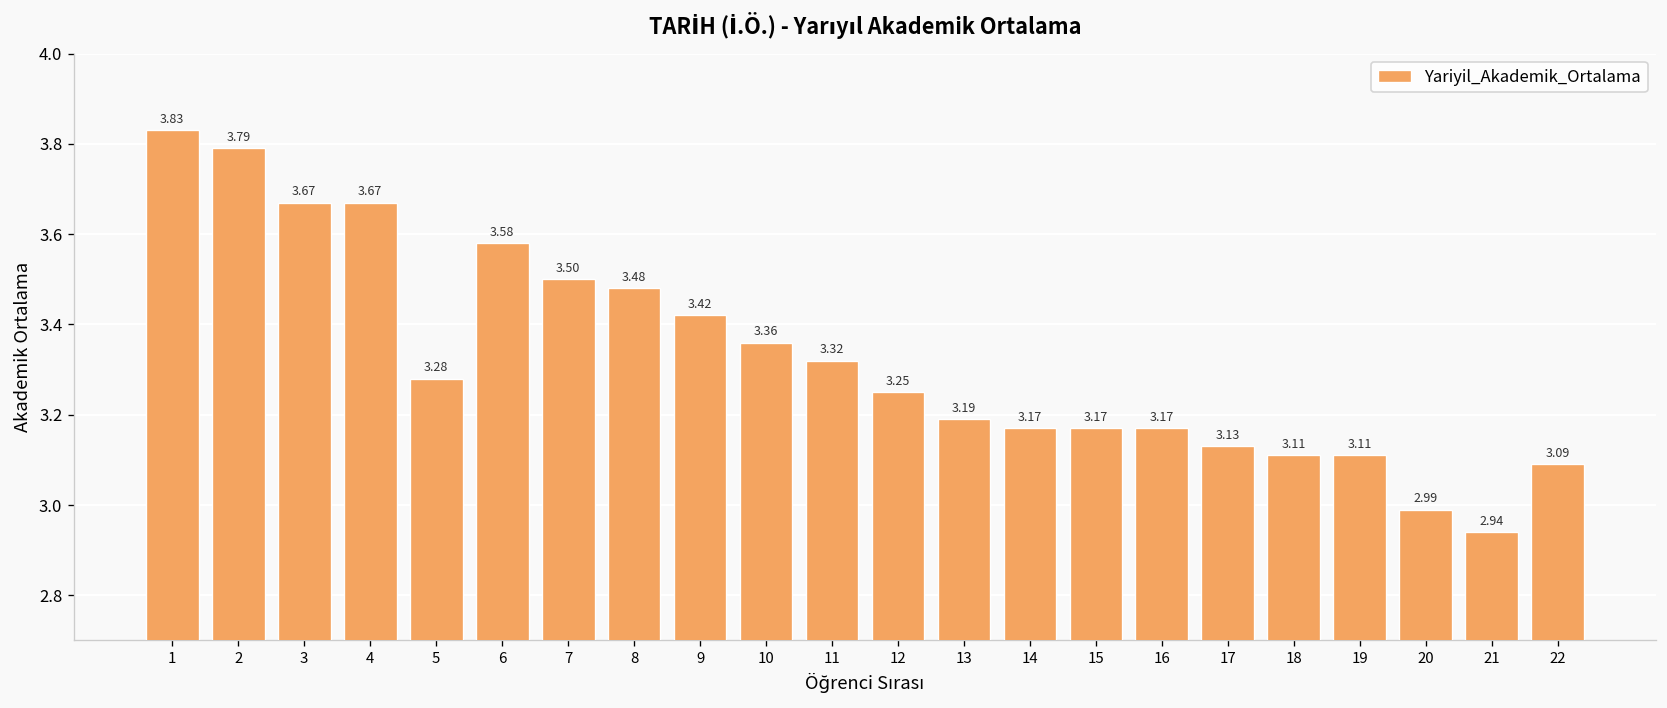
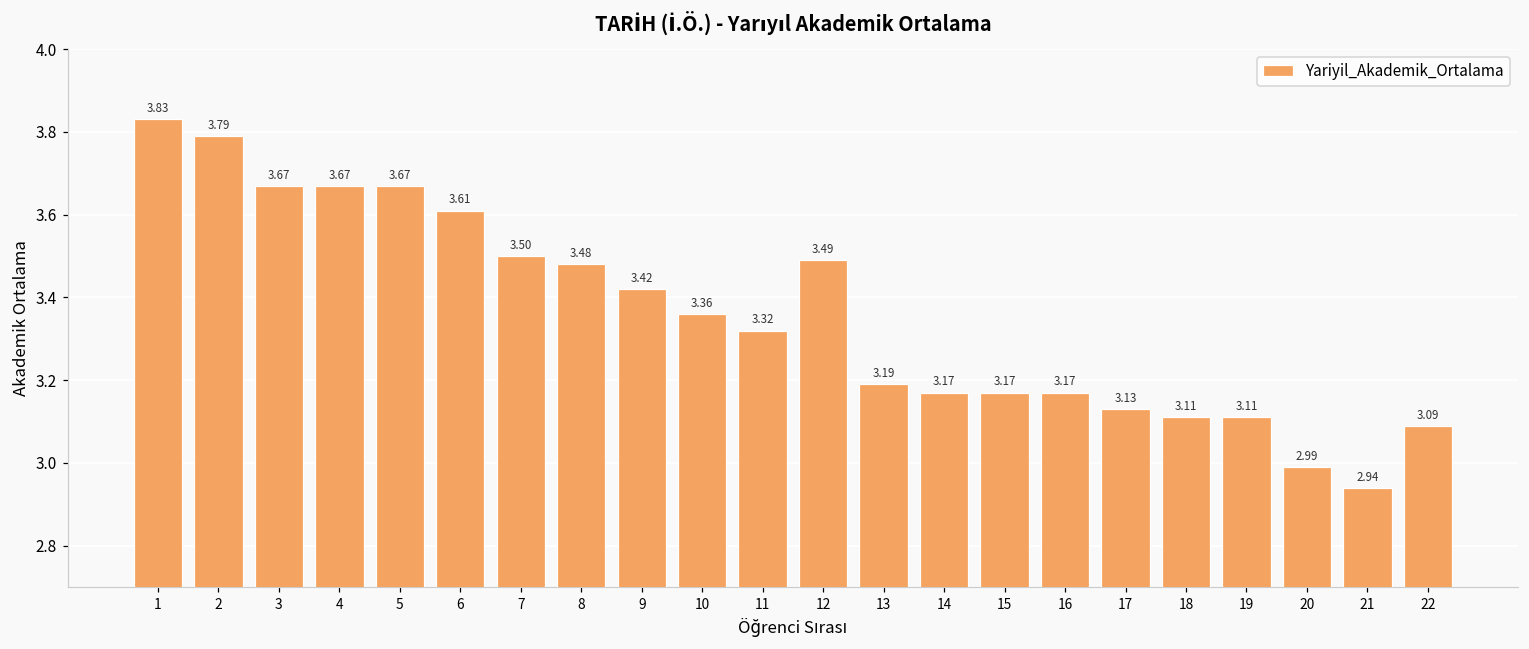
5: 3.28 -> 3.67
6: 3.58 -> 3.61
12: 3.25 -> 3.49
